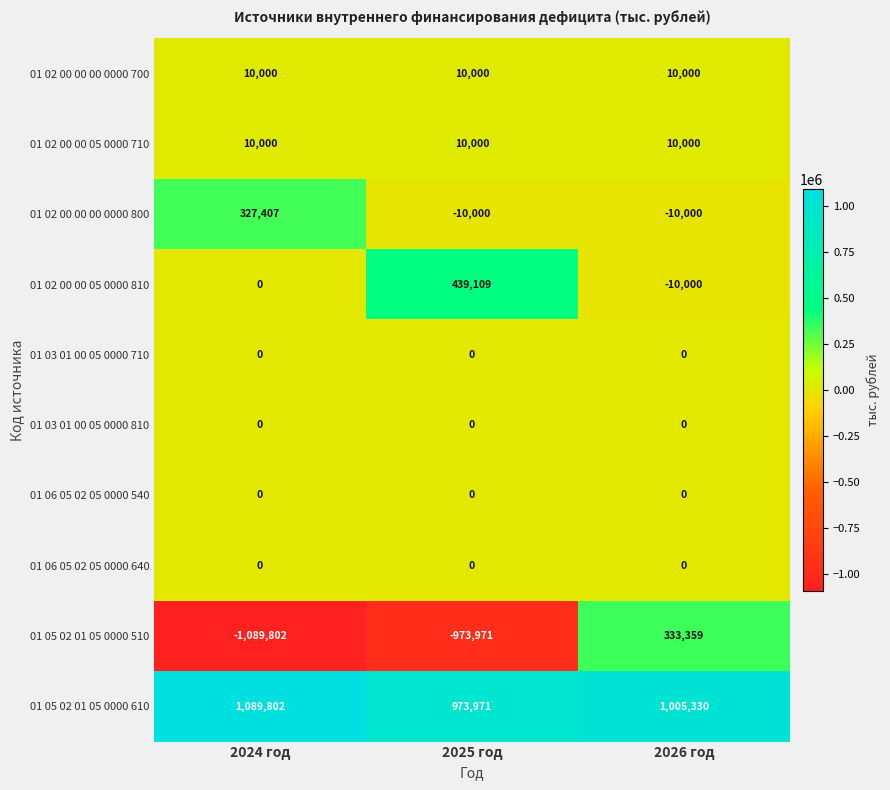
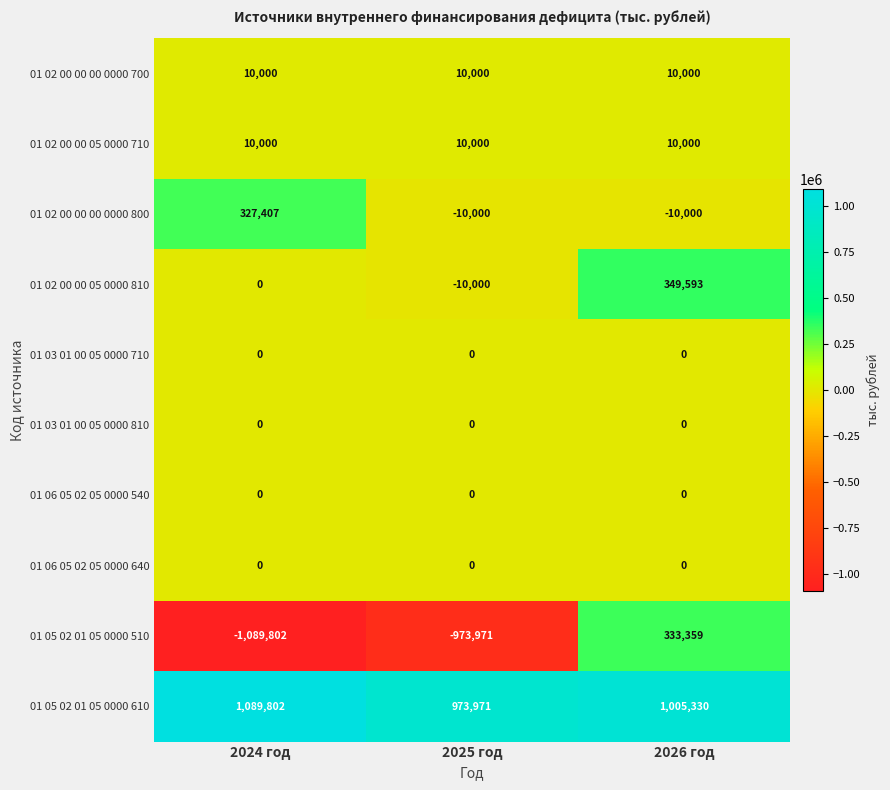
01 02 00 00 05 0000 810, 2025 год: 439,109 -> -10,000
01 02 00 00 05 0000 810, 2026 год: -10,000 -> 349,593
